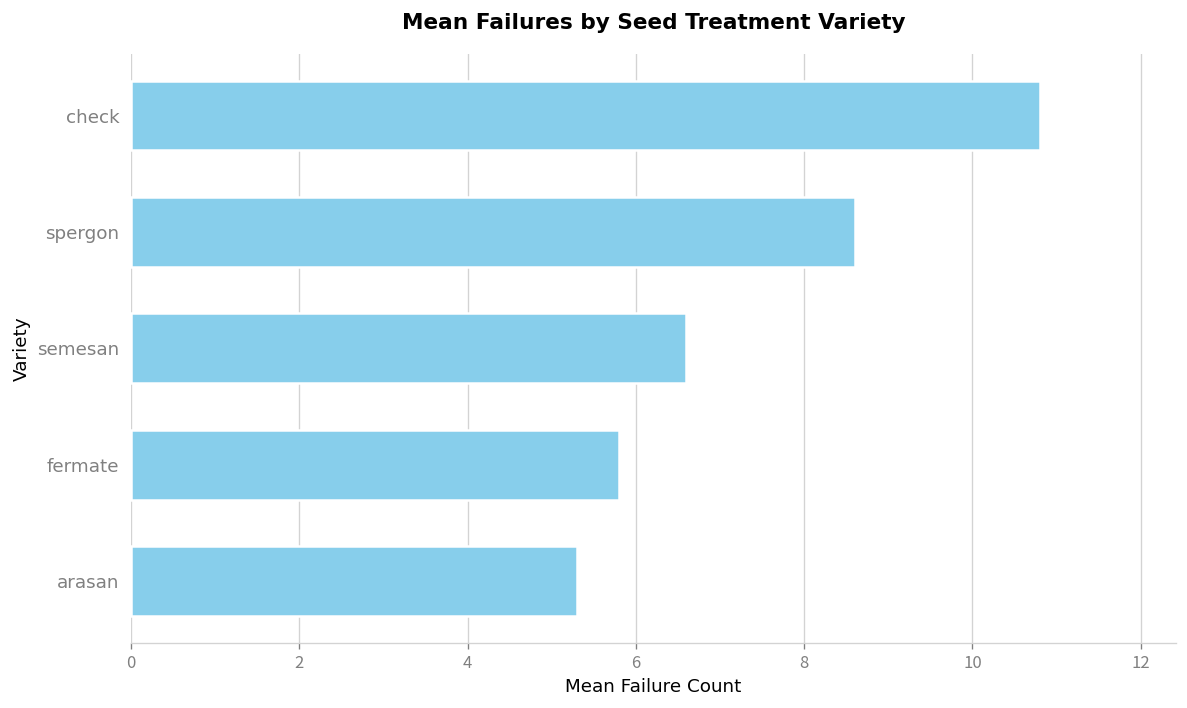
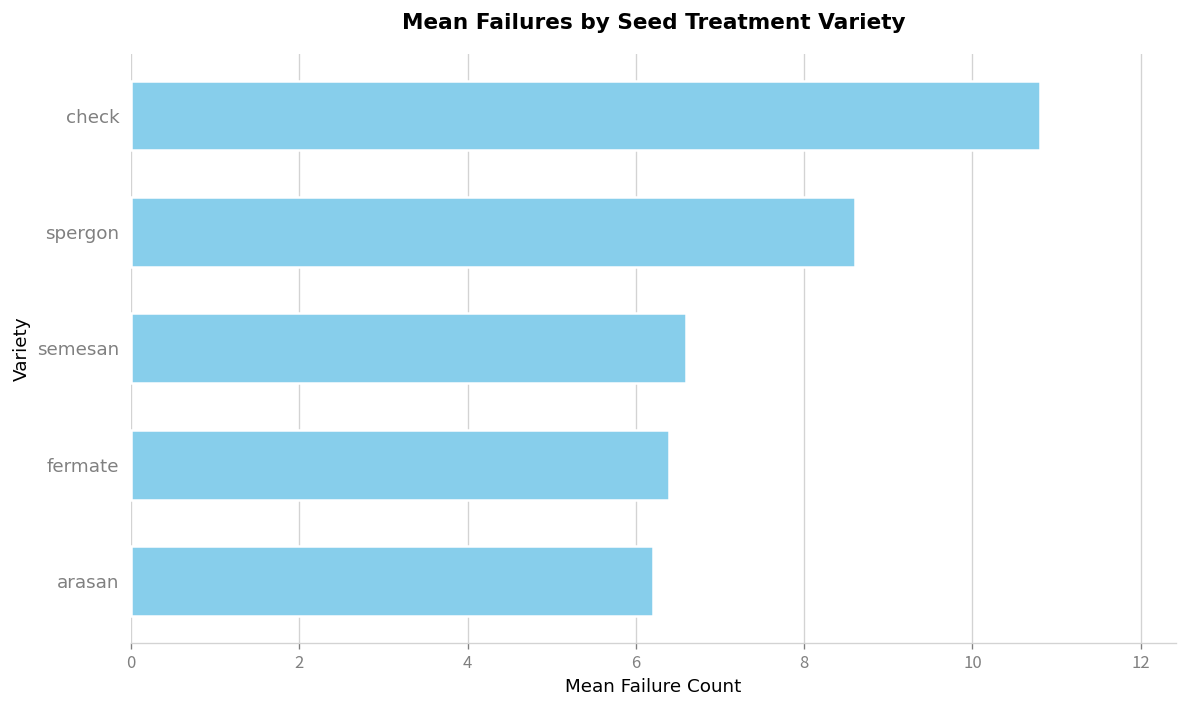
fermate: 5.8 -> 6.4
arasan: 5.3 -> 6.2
